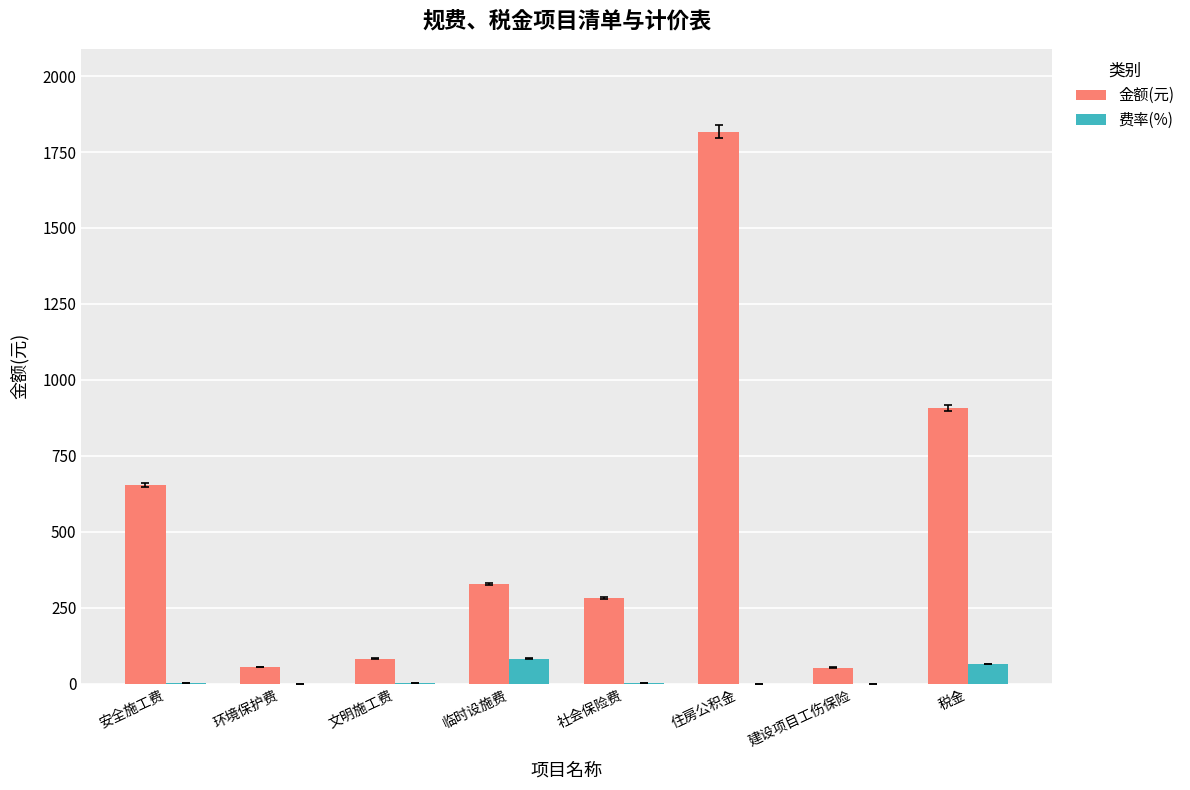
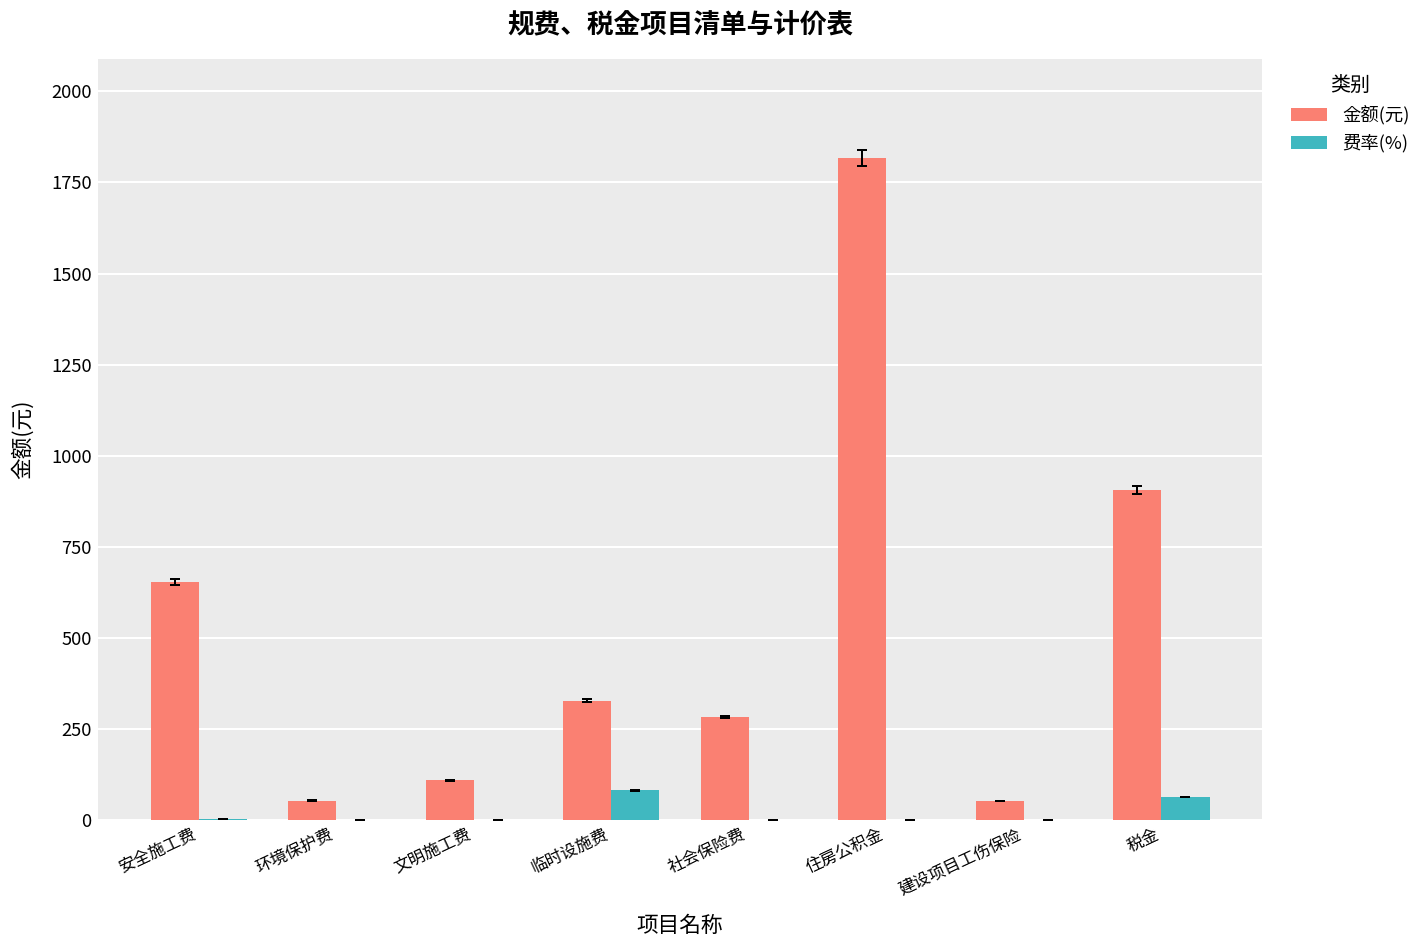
金额(元), 文明施工费: 80 -> 110
